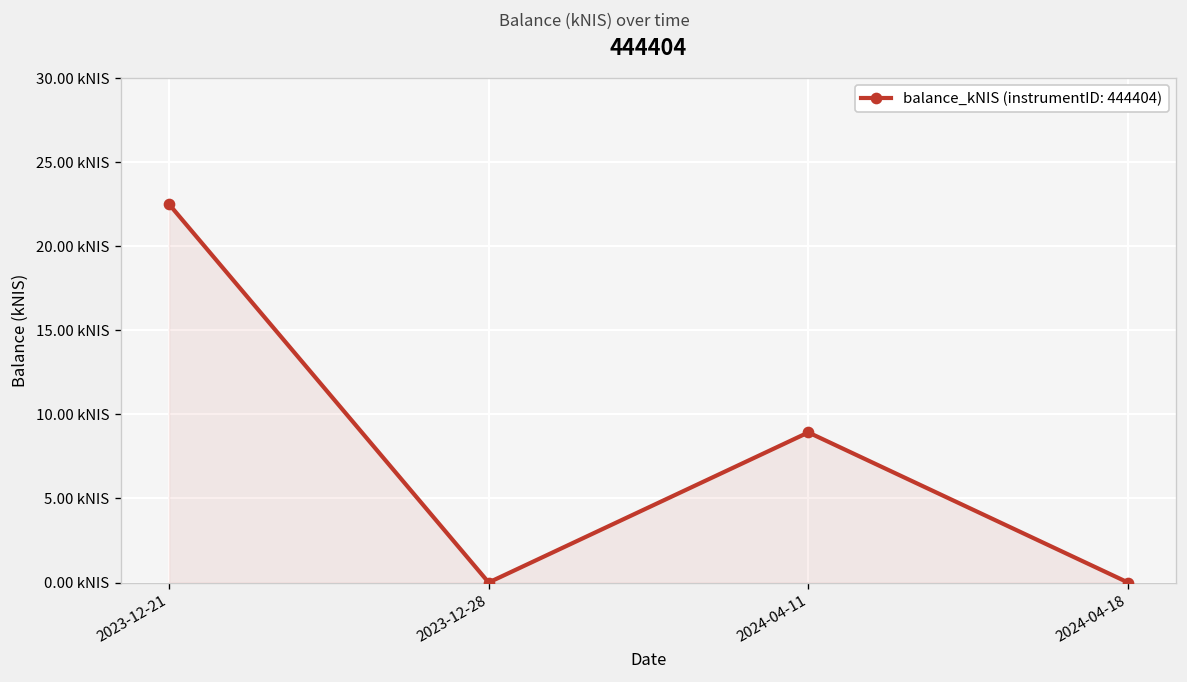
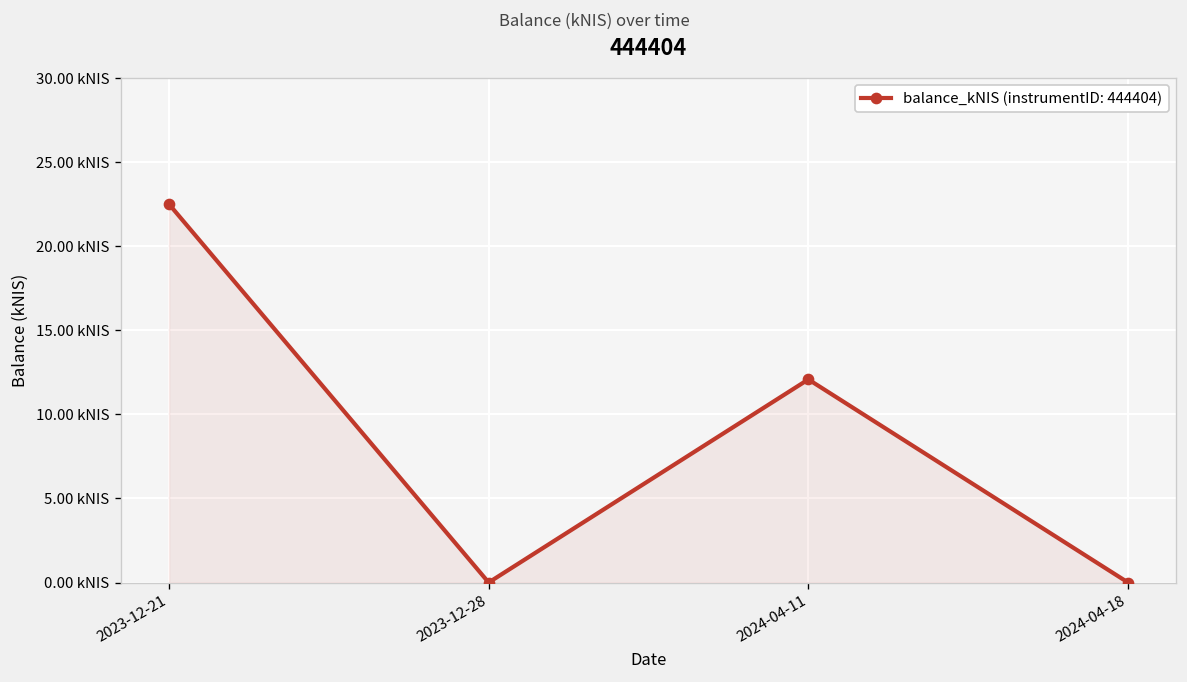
2024-04-11: 8.9 kNIS -> 12.1 kNIS
